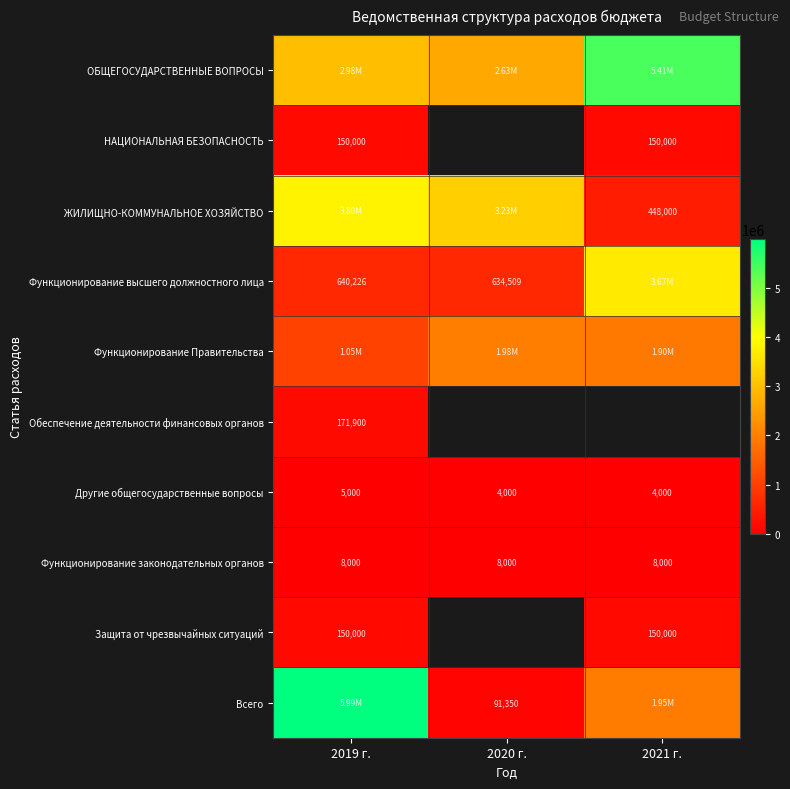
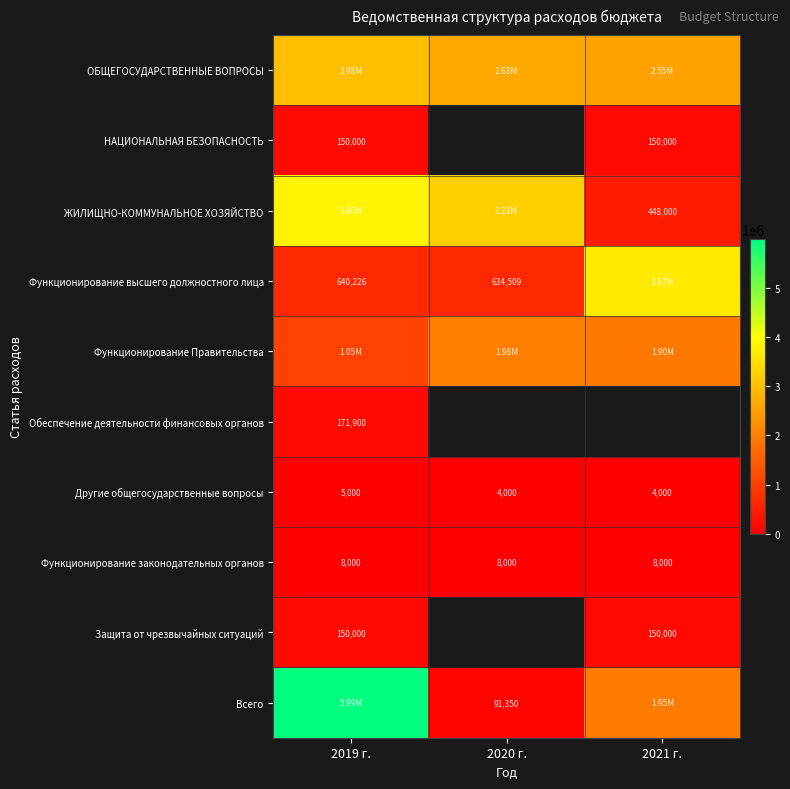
ОБЩЕГОСУДАРСТВЕННЫЕ ВОПРОСЫ, 2021 г.: 5.41M -> 2.55M
